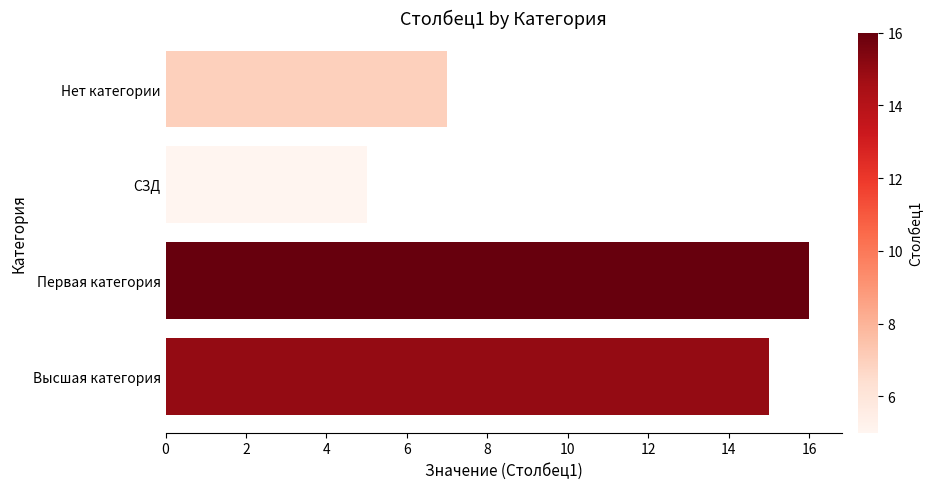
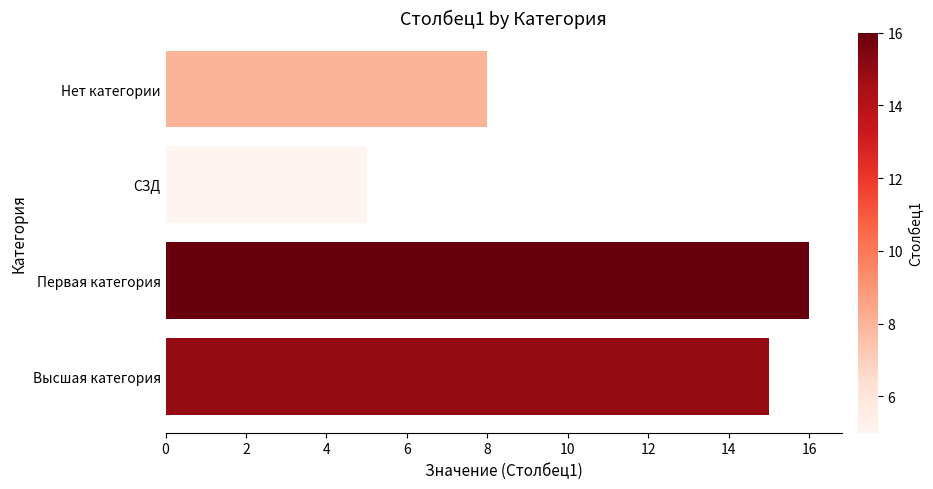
Нет категории: 7 -> 8
